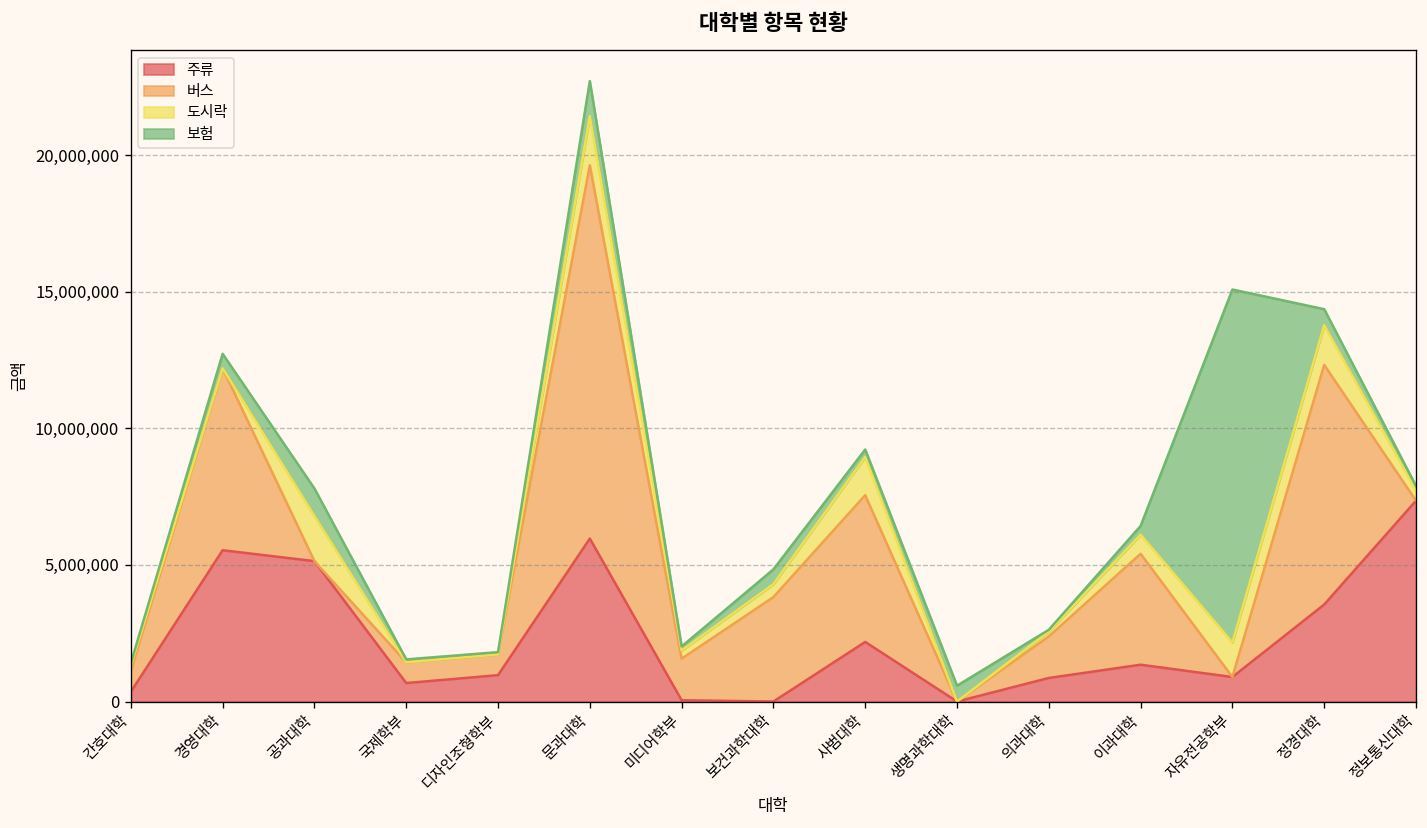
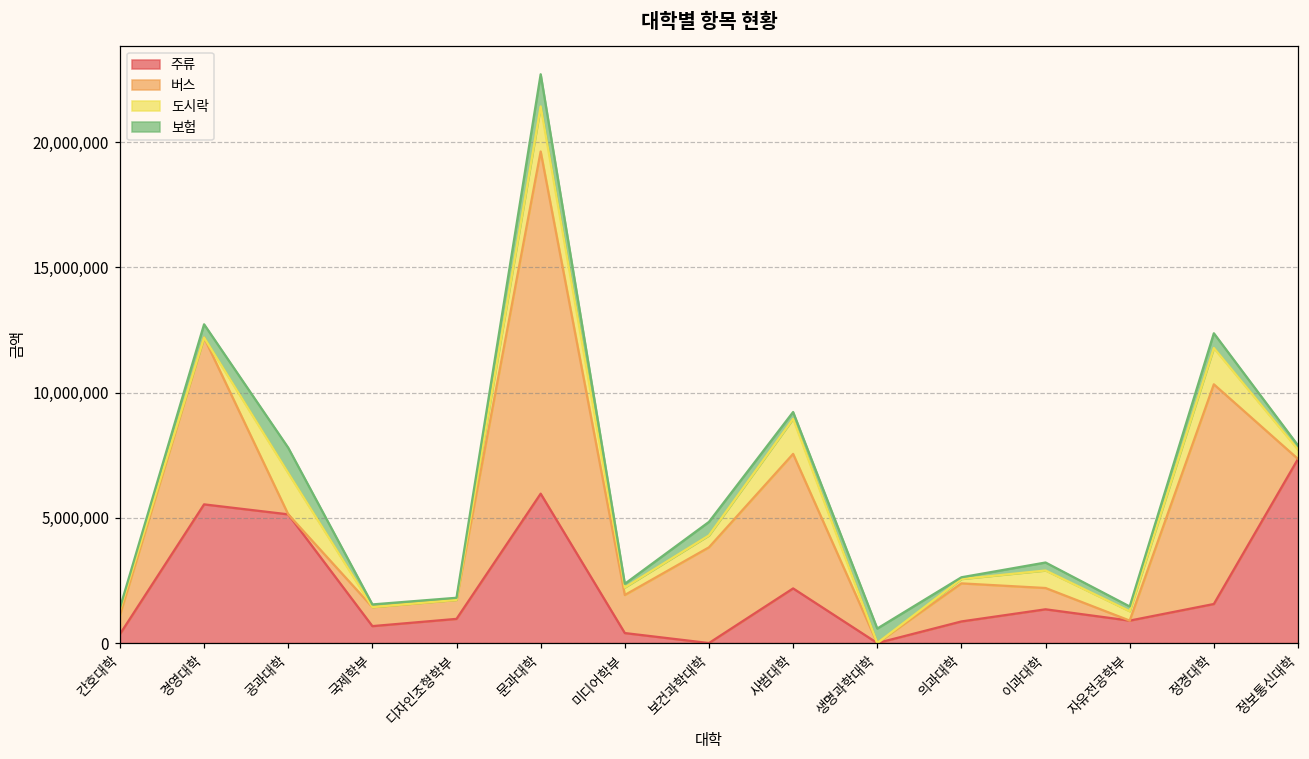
주류, 미디어학부: 0 -> 400,000
버스, 이과대학: 4,100,000 -> 800,000
도시락, 자유전공학부: 1,300,000 -> 400,000
보험, 자유전공학부: 12,900,000 -> 200,000
주류, 정경대학: 3,600,000 -> 1,600,000
